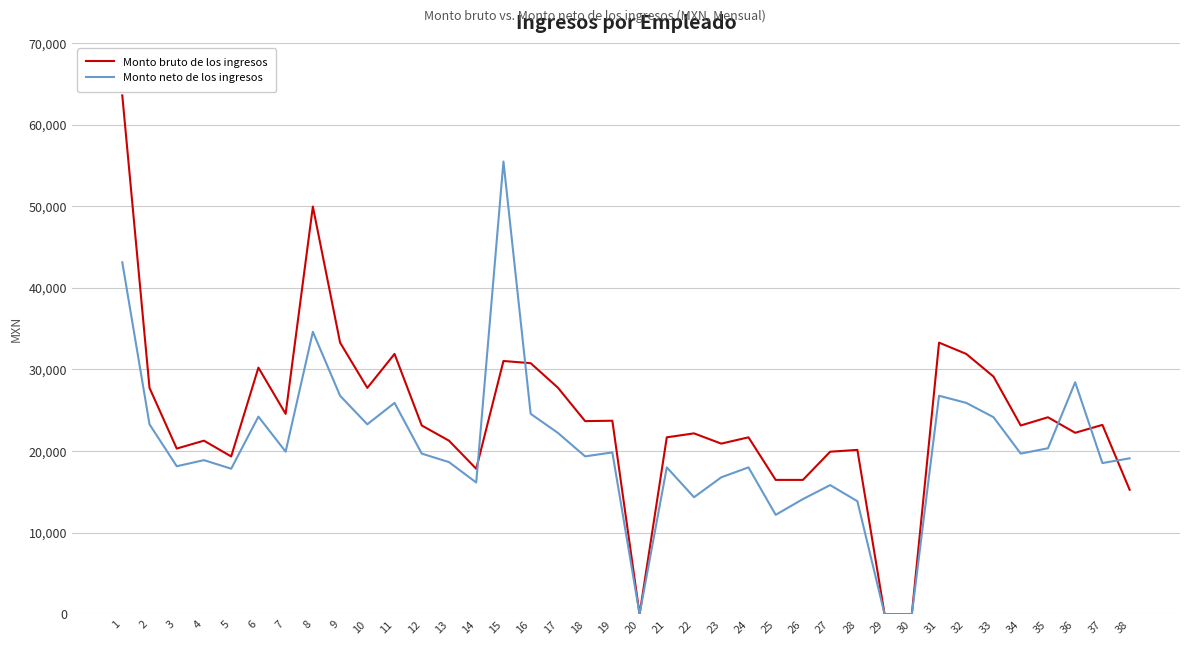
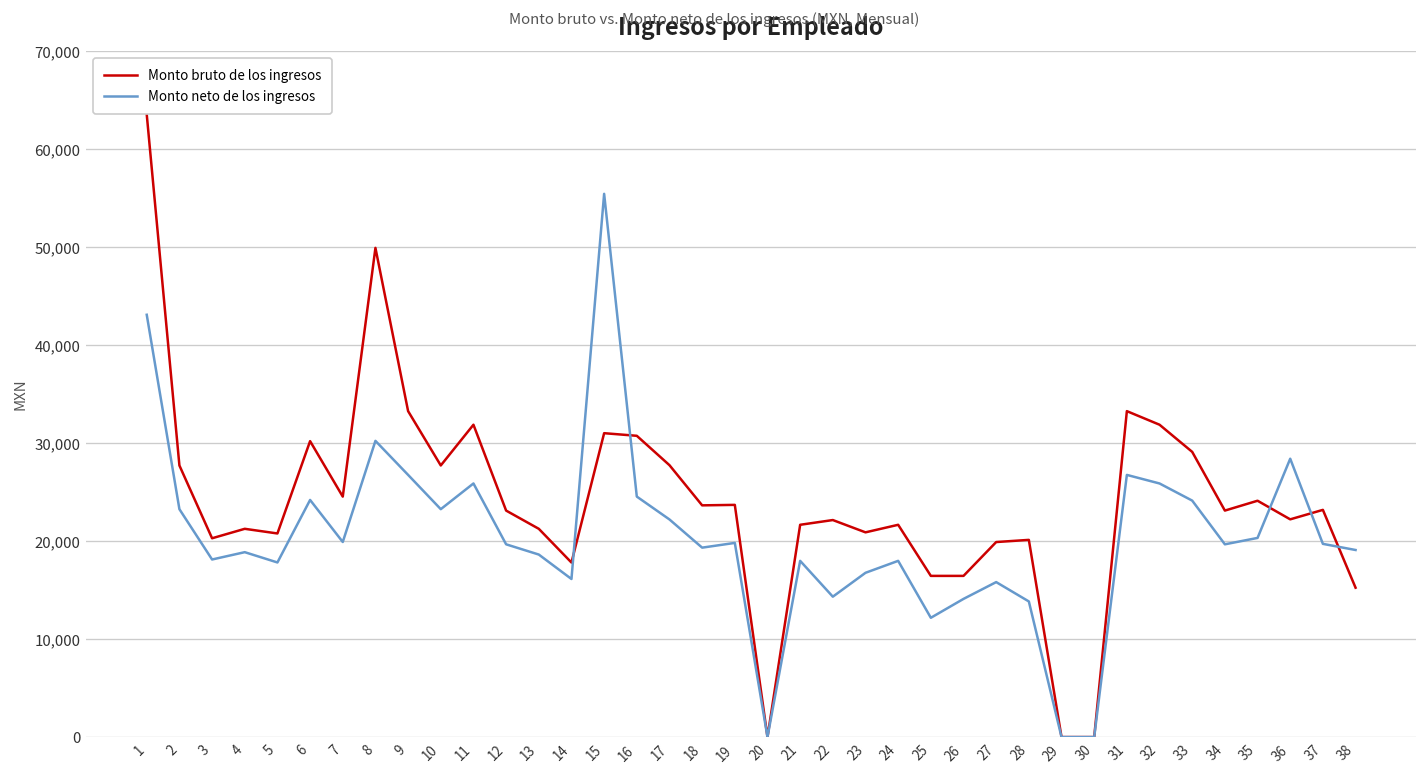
Monto bruto de los ingresos, 5: 19,000 -> 21,000
Monto neto de los ingresos, 8: 35,000 -> 30,000
Monto neto de los ingresos, 37: 19,000 -> 20,000
